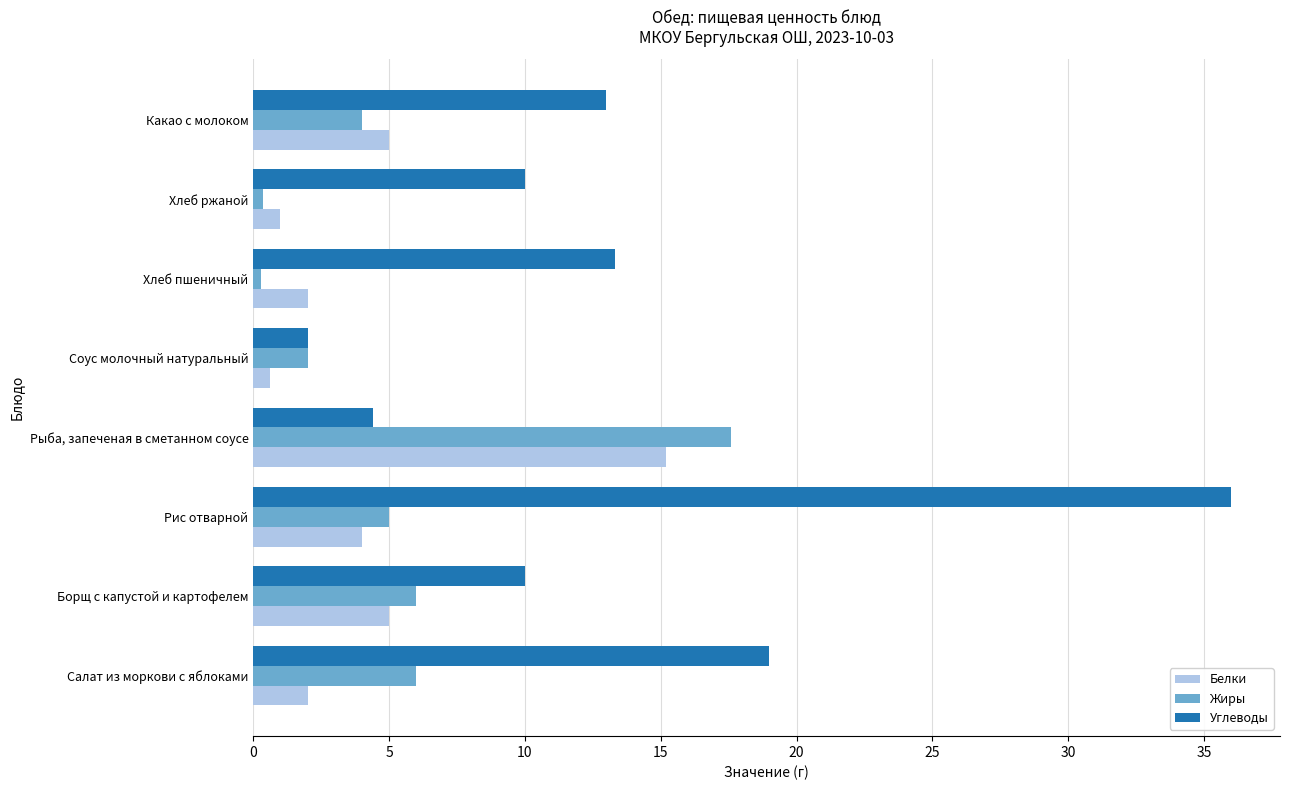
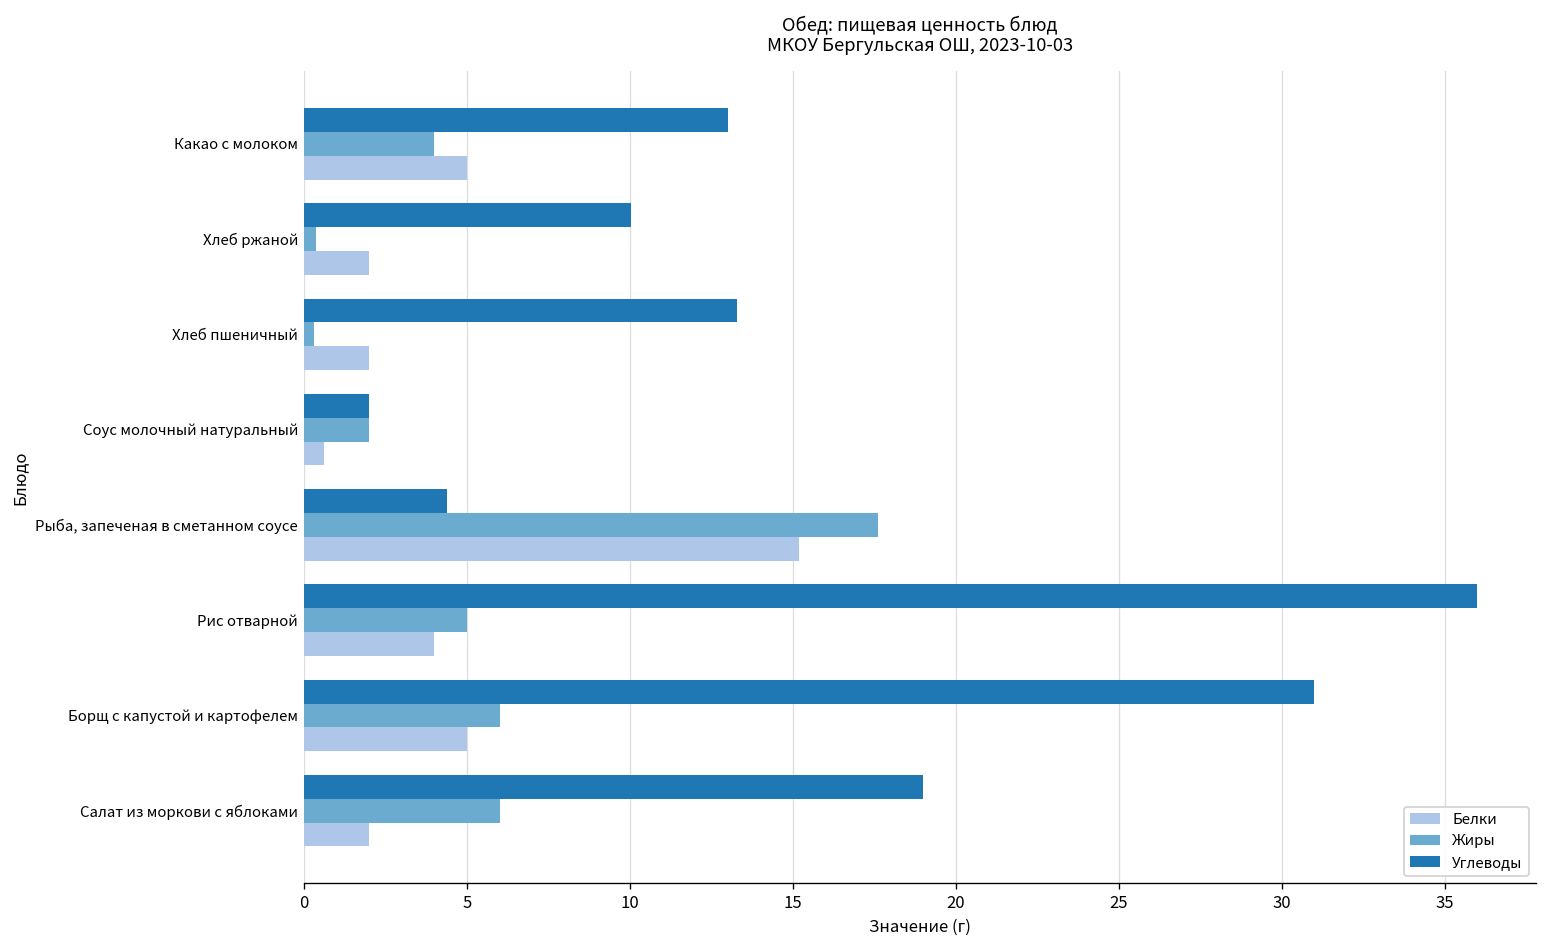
Белки, Хлеб ржаной: 1 -> 2
Углеводы, Борщ с капустой и картофелем: 10 -> 31
